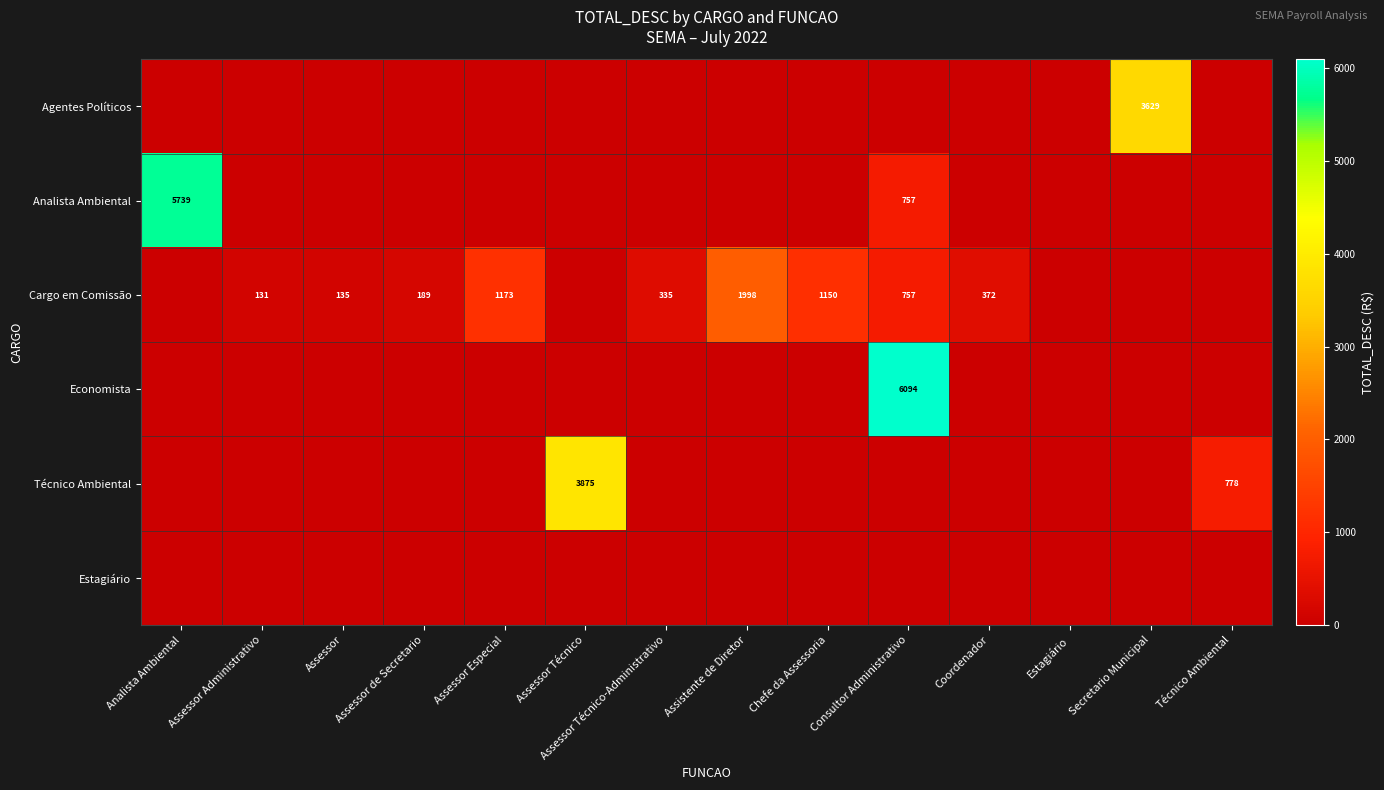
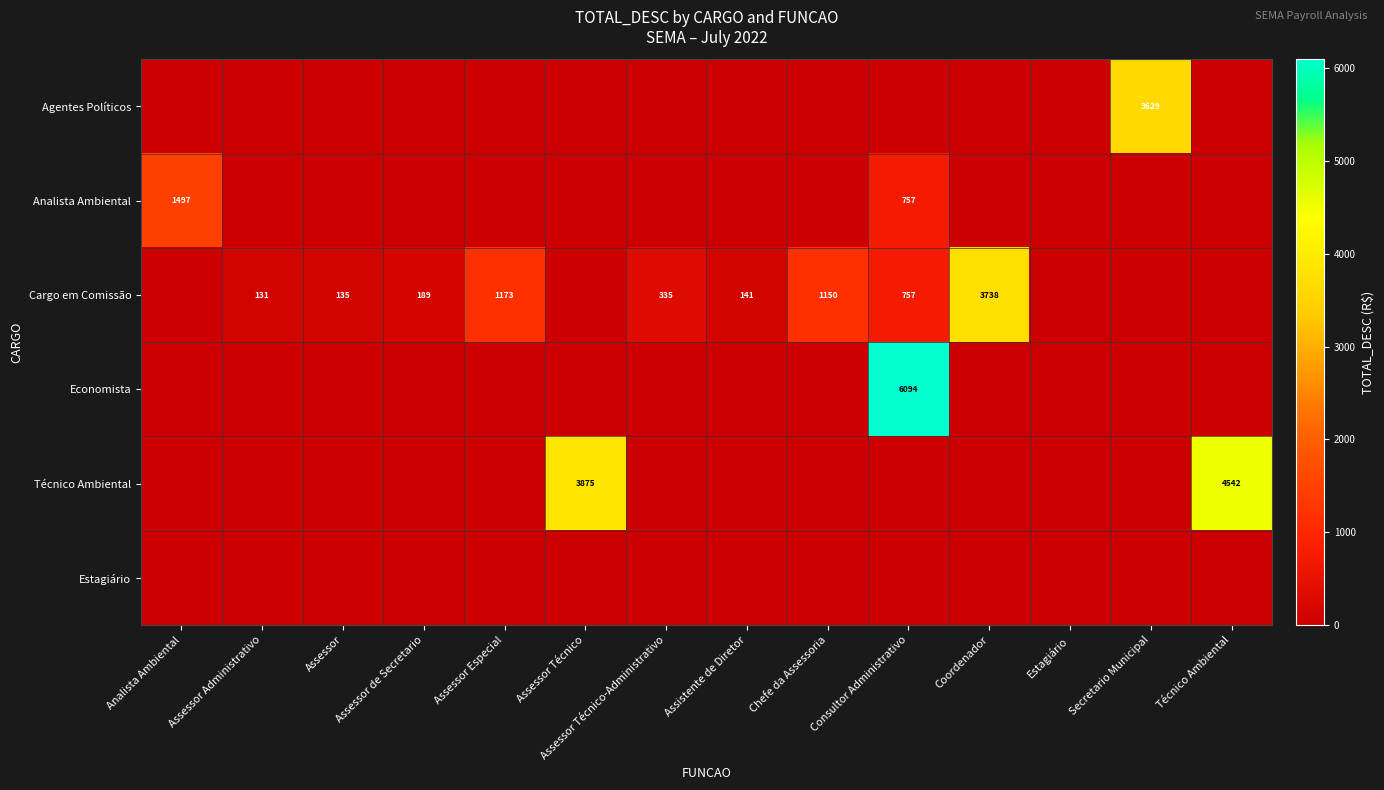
Analista Ambiental, Analista Ambiental: 5739 -> 1497
Cargo em Comissão, Assistente de Diretor: 1998 -> 141
Cargo em Comissão, Coordenador: 372 -> 3738
Técnico Ambiental, Técnico Ambiental: 778 -> 4542
